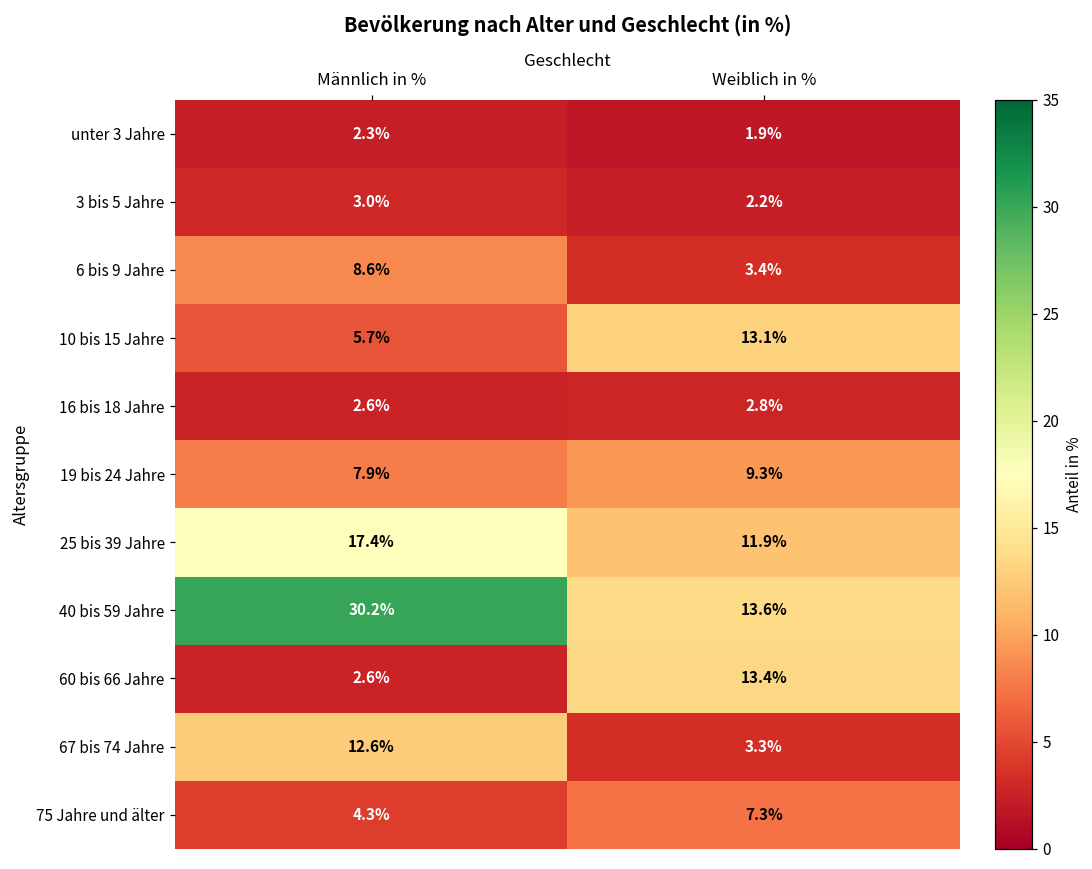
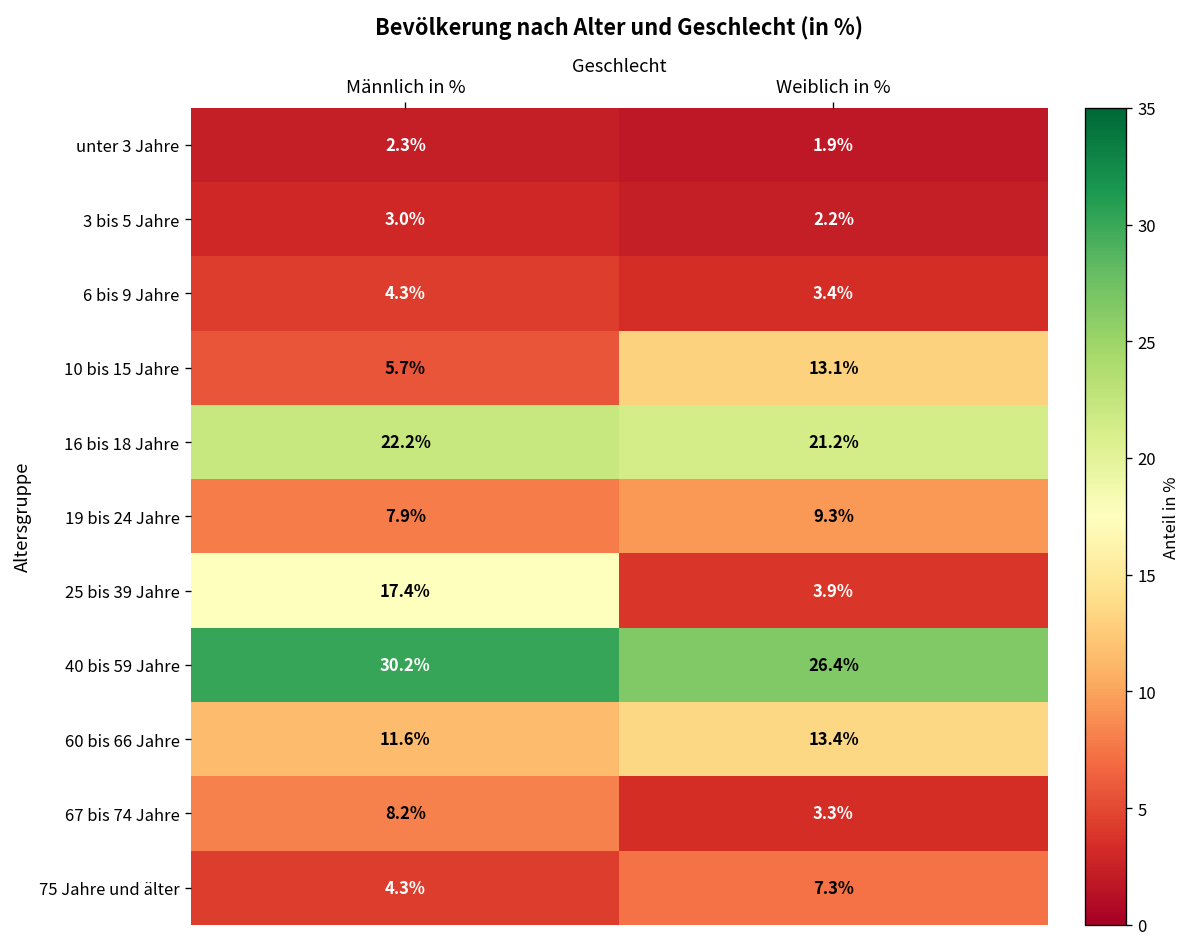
6 bis 9 Jahre, Männlich in %: 8.6% -> 4.3%
16 bis 18 Jahre, Männlich in %: 2.6% -> 22.2%
16 bis 18 Jahre, Weiblich in %: 2.8% -> 21.2%
25 bis 39 Jahre, Weiblich in %: 11.9% -> 3.9%
40 bis 59 Jahre, Weiblich in %: 13.6% -> 26.4%
60 bis 66 Jahre, Männlich in %: 2.6% -> 11.6%
67 bis 74 Jahre, Männlich in %: 12.6% -> 8.2%
